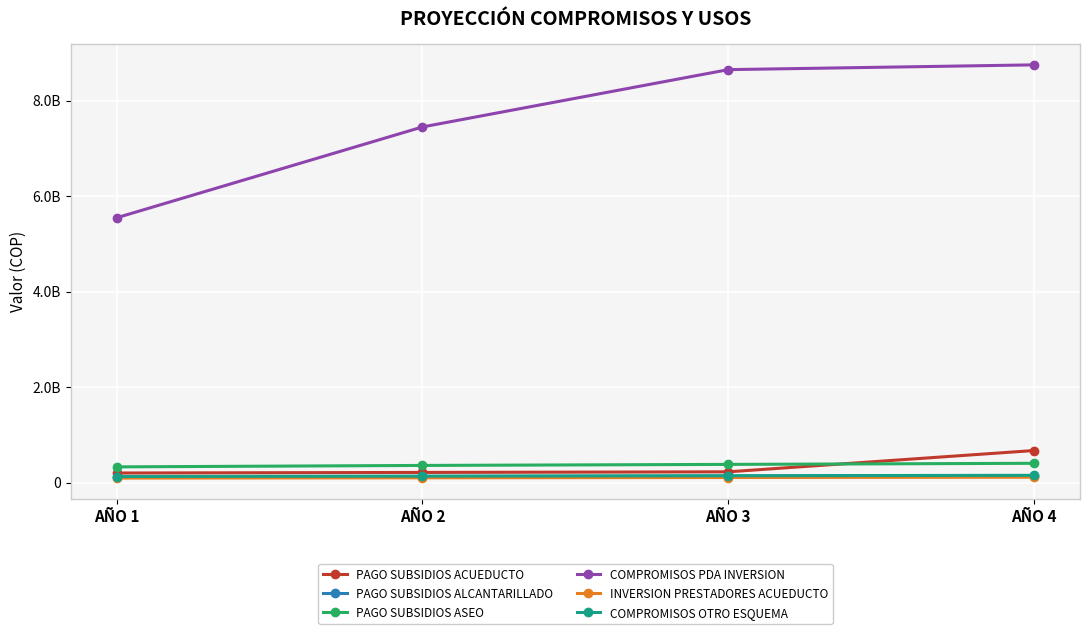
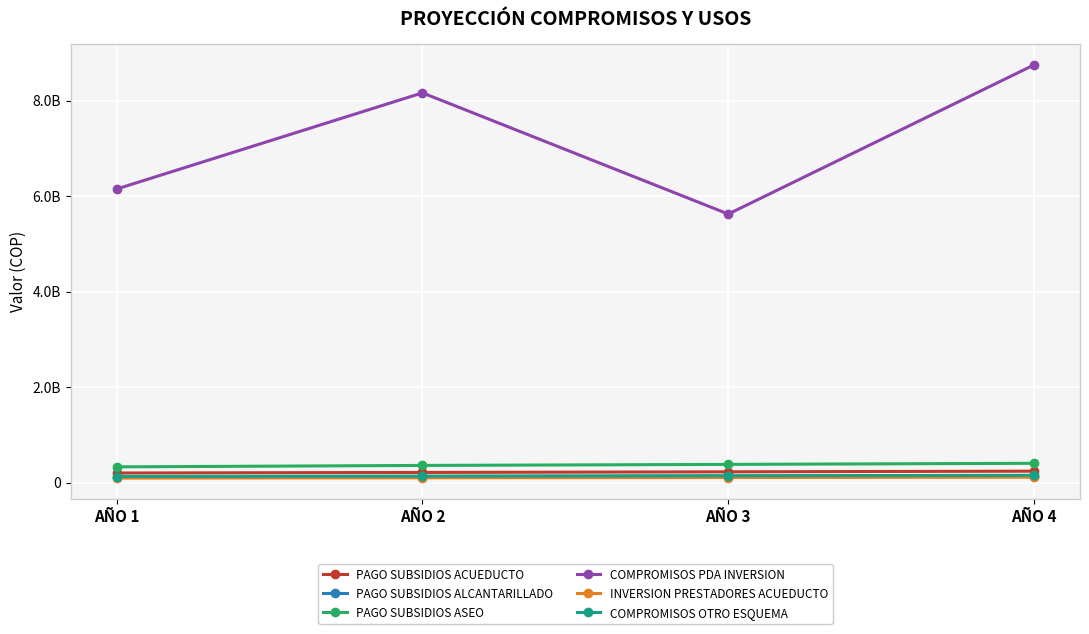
COMPROMISOS PDA INVERSION, AÑO 1: 5500000000 -> 6200000000
COMPROMISOS PDA INVERSION, AÑO 2: 7500000000 -> 8200000000
COMPROMISOS PDA INVERSION, AÑO 3: 8700000000 -> 5600000000
PAGO SUBSIDIOS ACUEDUCTO, AÑO 4: 700000000 -> 200000000
